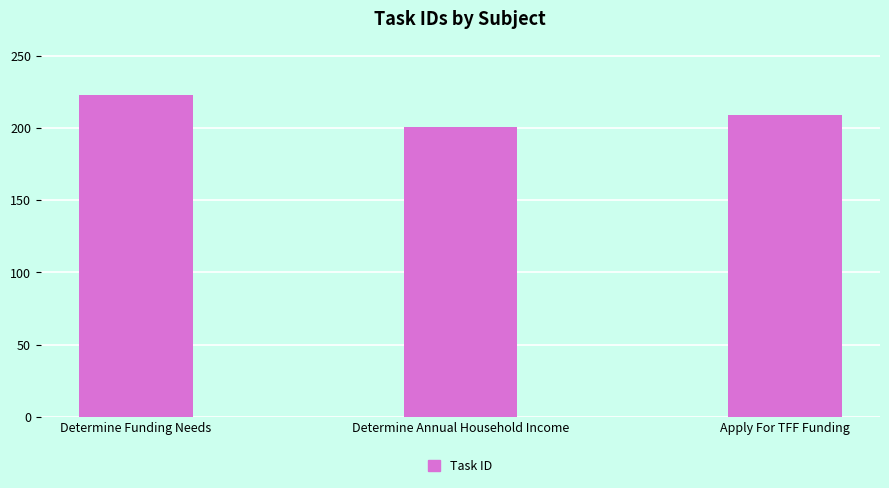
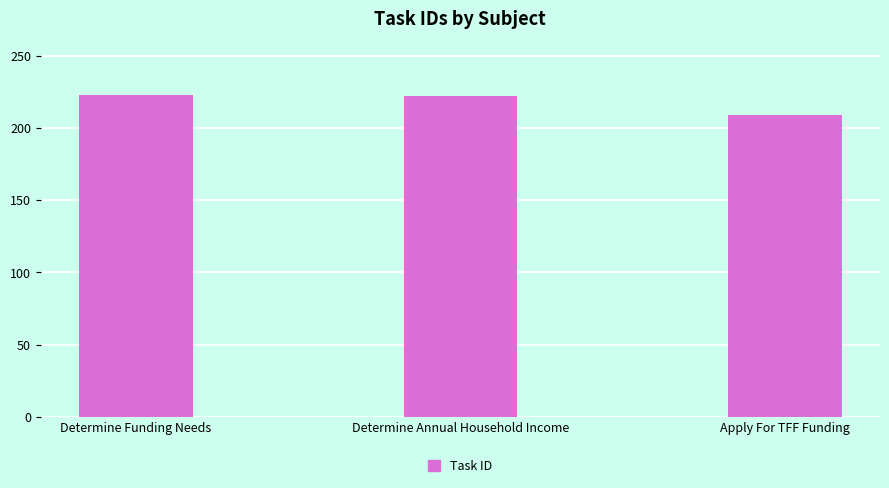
Determine Annual Household Income: 201 -> 222
